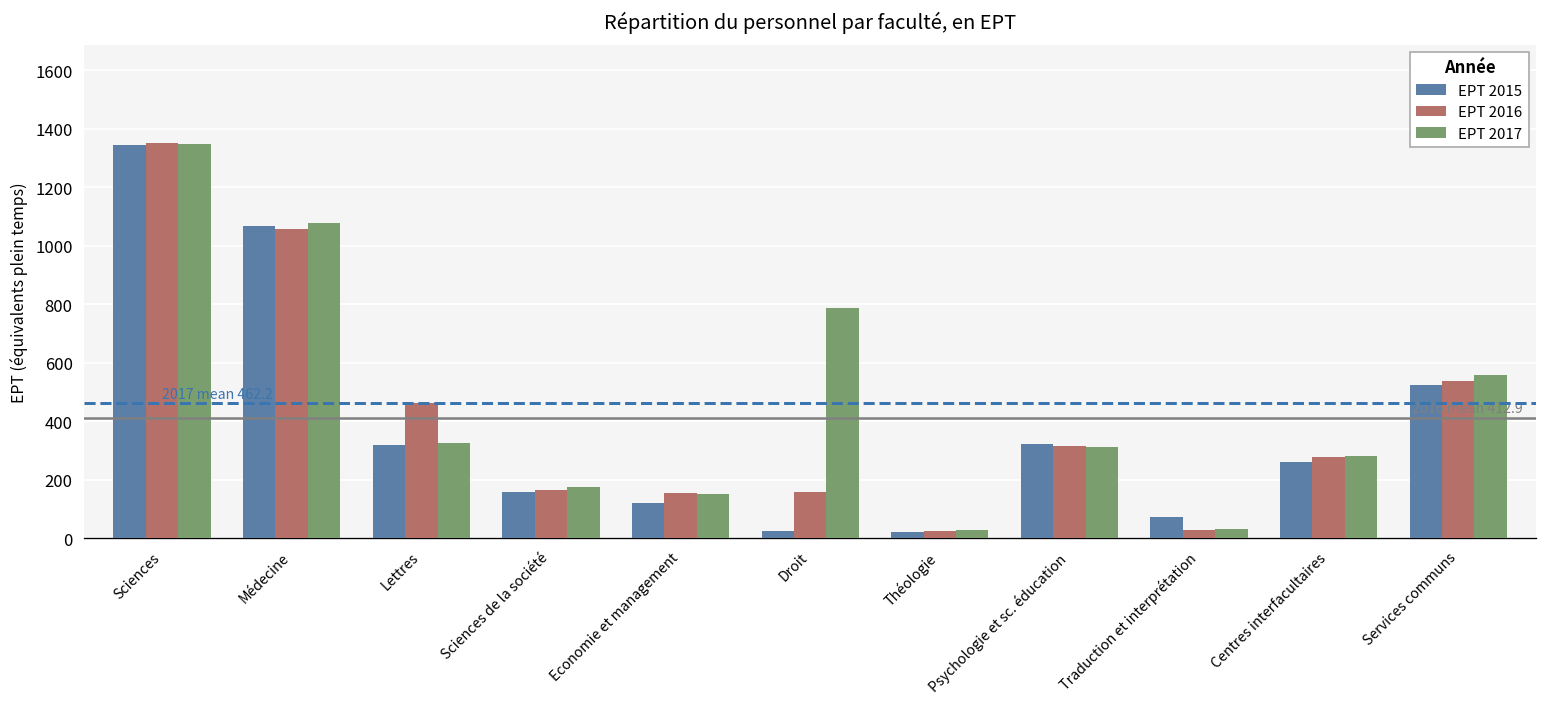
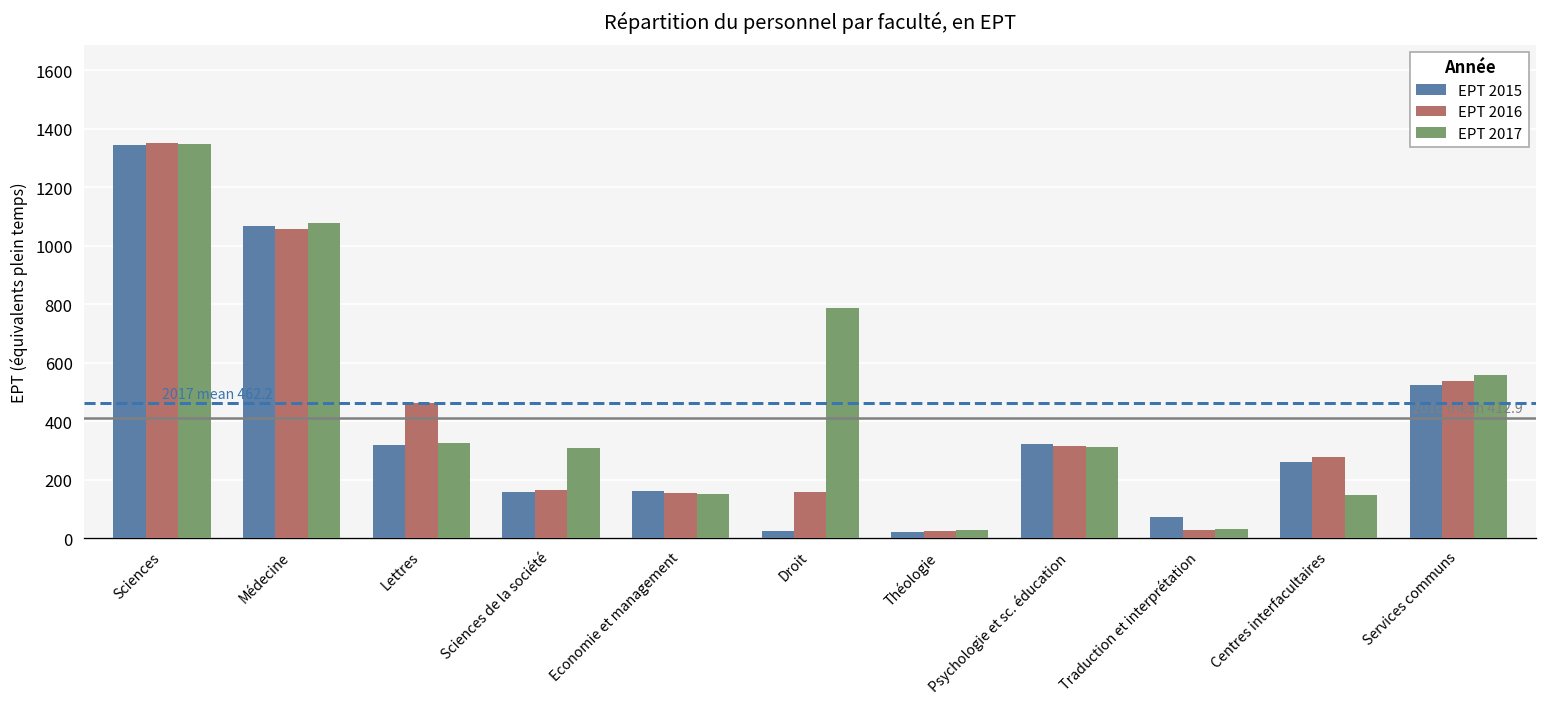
EPT 2017, Sciences de la société: 180 -> 310
EPT 2015, Economie et management: 120 -> 160
EPT 2017, Centres interfacultaires: 280 -> 150
